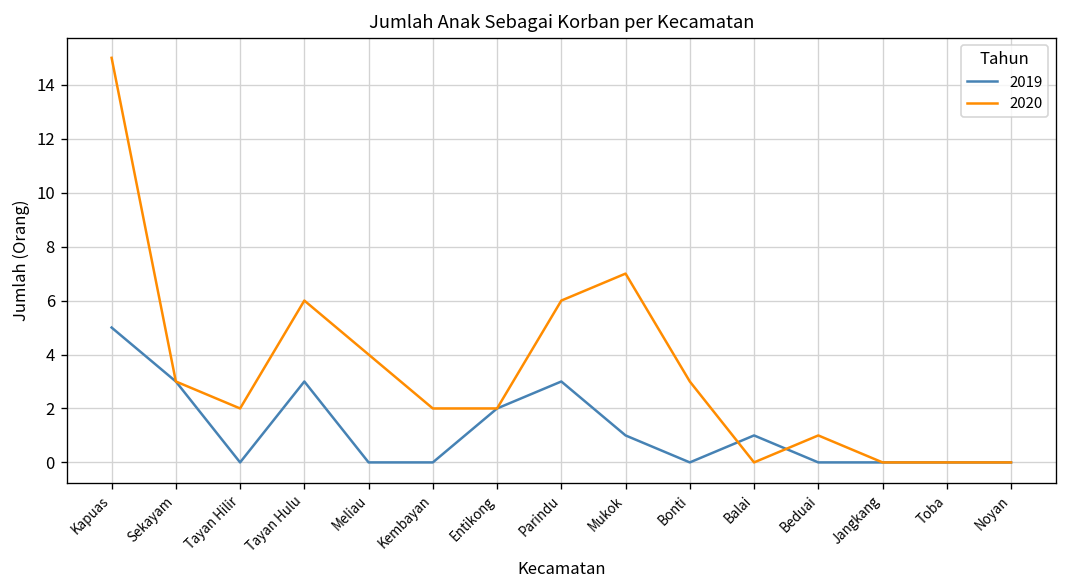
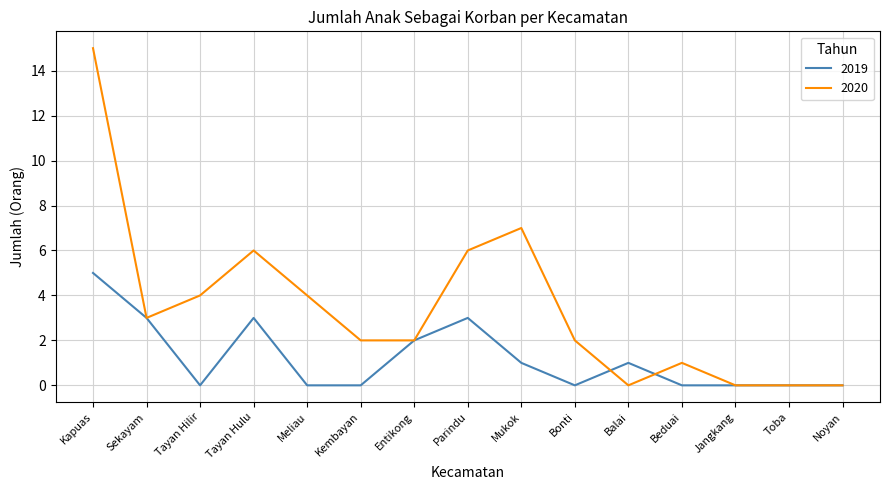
2020, Tayan Hilir: 2 -> 4
2020, Bonti: 3 -> 2
